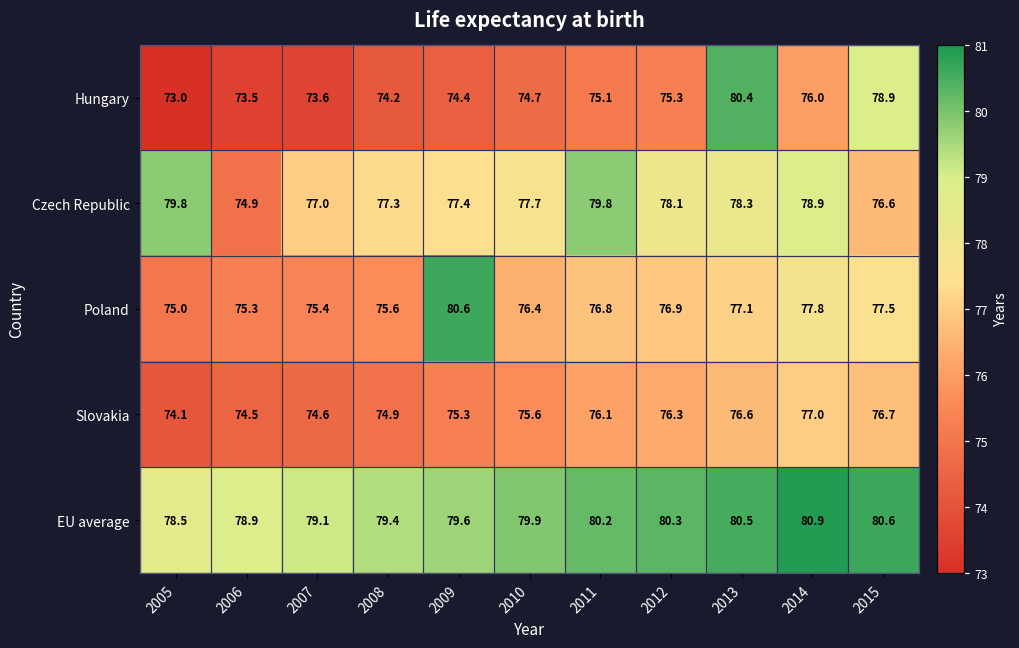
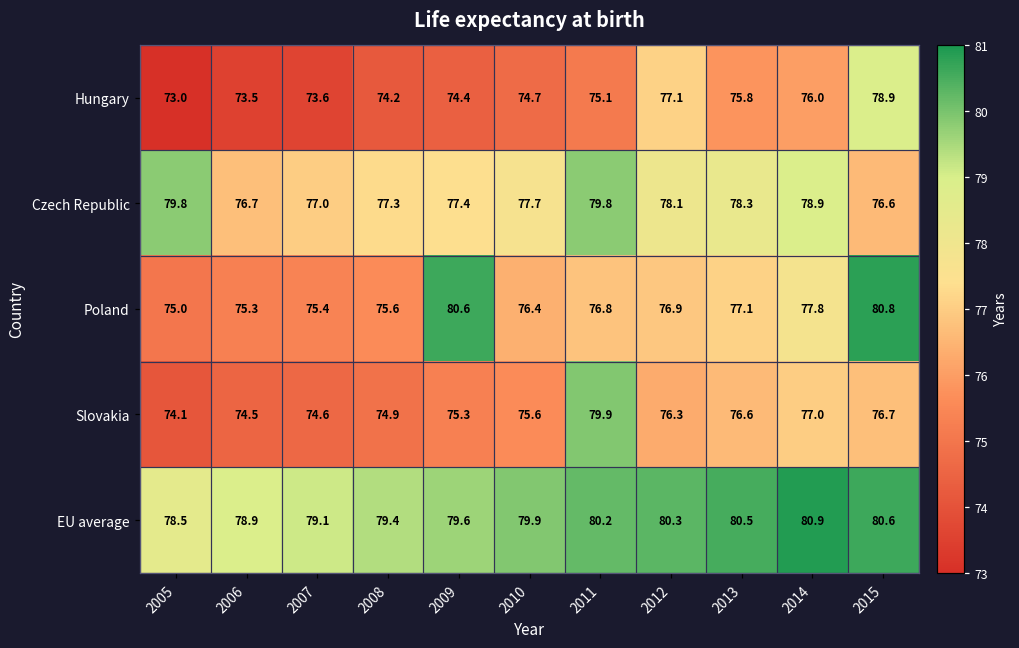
Hungary, 2012: 75.3 -> 77.1
Hungary, 2013: 80.4 -> 75.8
Czech Republic, 2006: 74.9 -> 76.7
Poland, 2015: 77.5 -> 80.8
Slovakia, 2011: 76.1 -> 79.9
